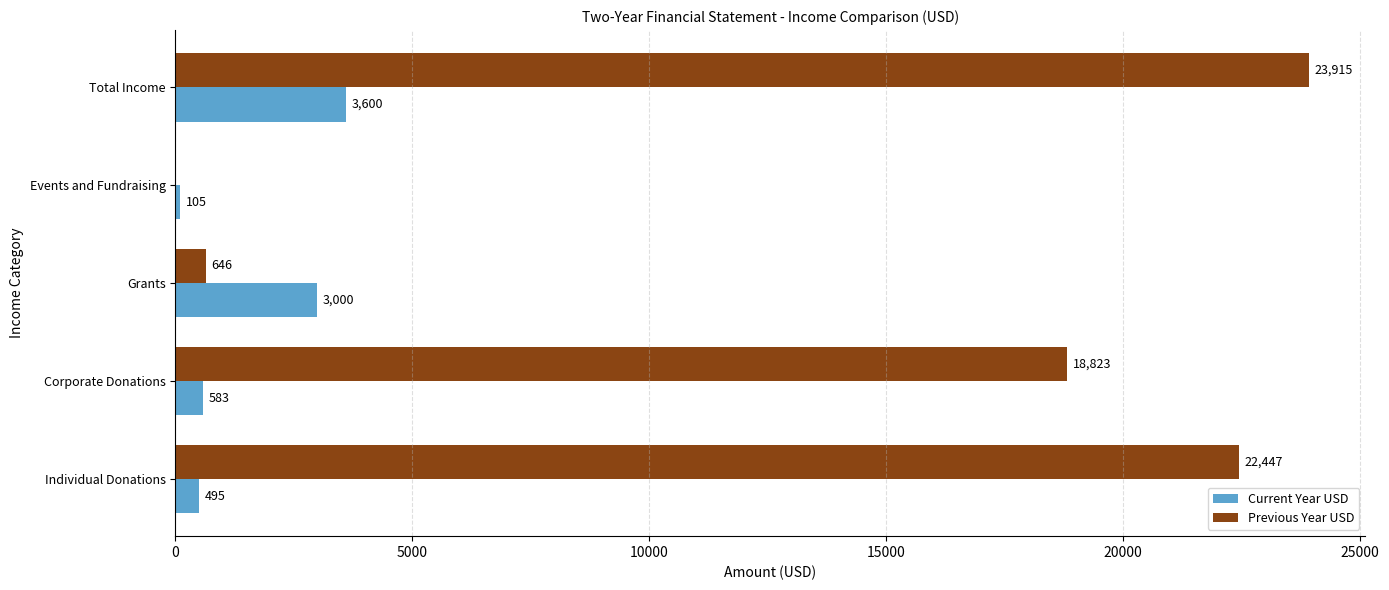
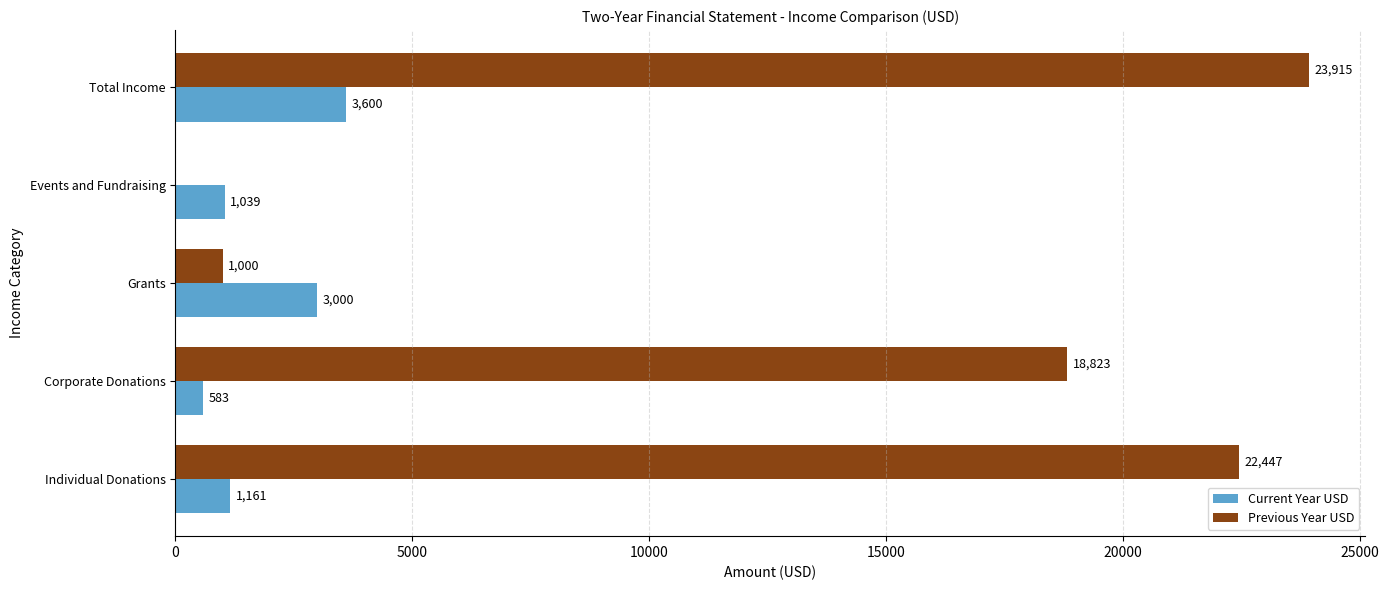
Current Year USD, Events and Fundraising: 105 -> 1,039
Previous Year USD, Grants: 646 -> 1,000
Current Year USD, Individual Donations: 495 -> 1,161
